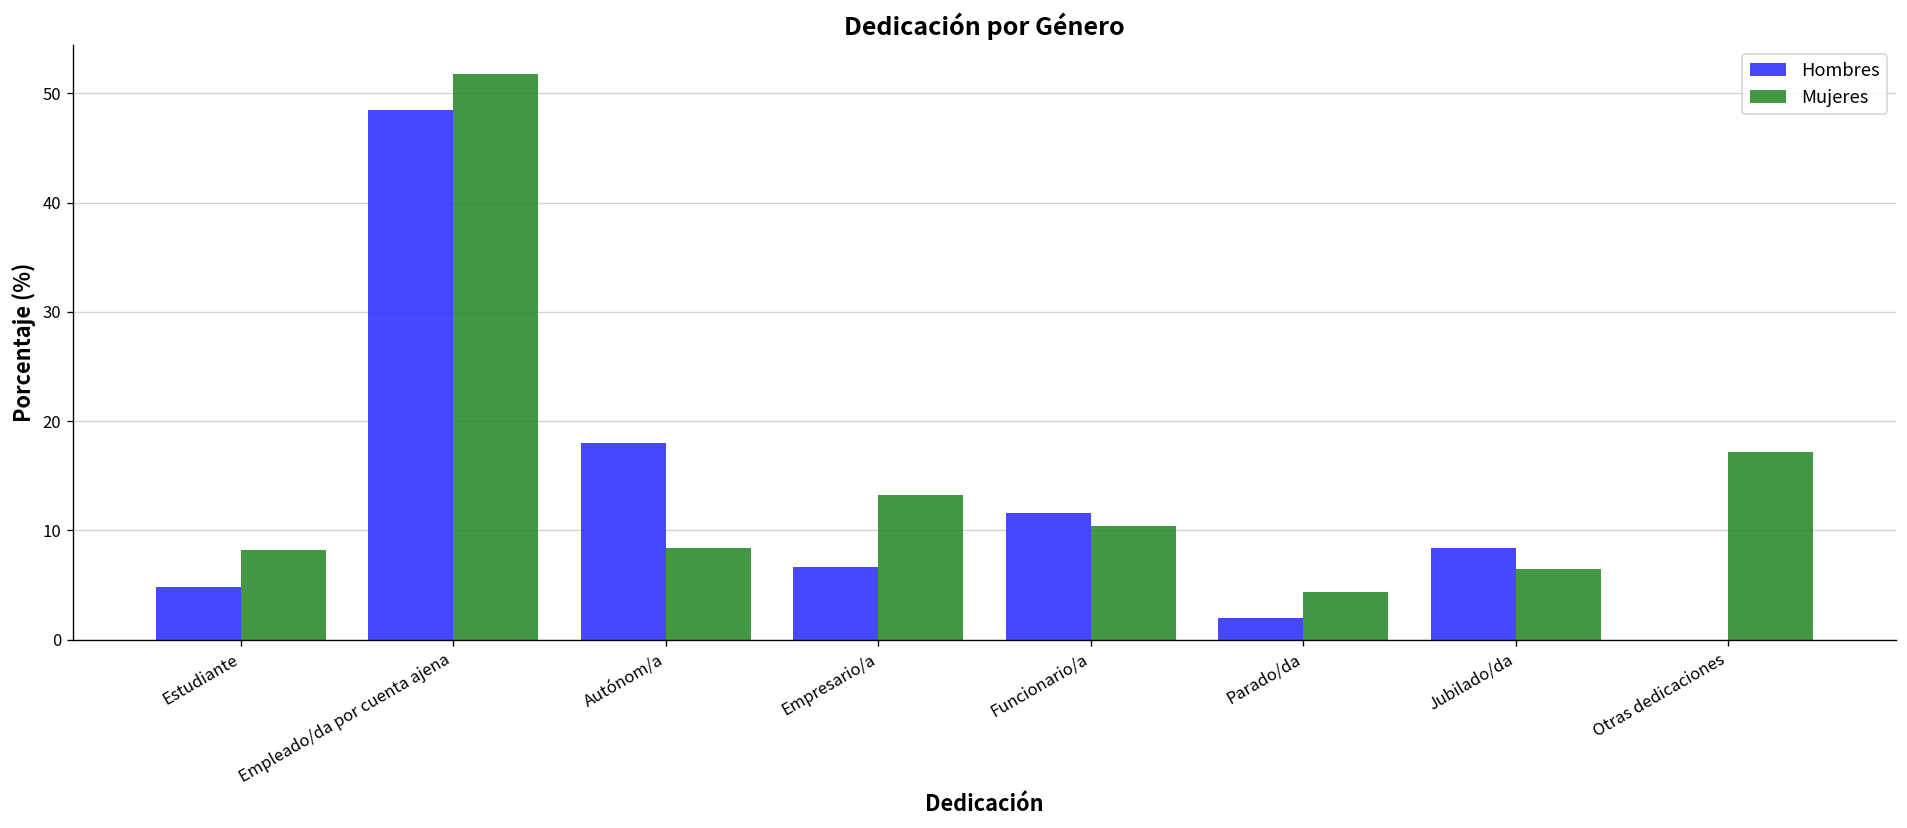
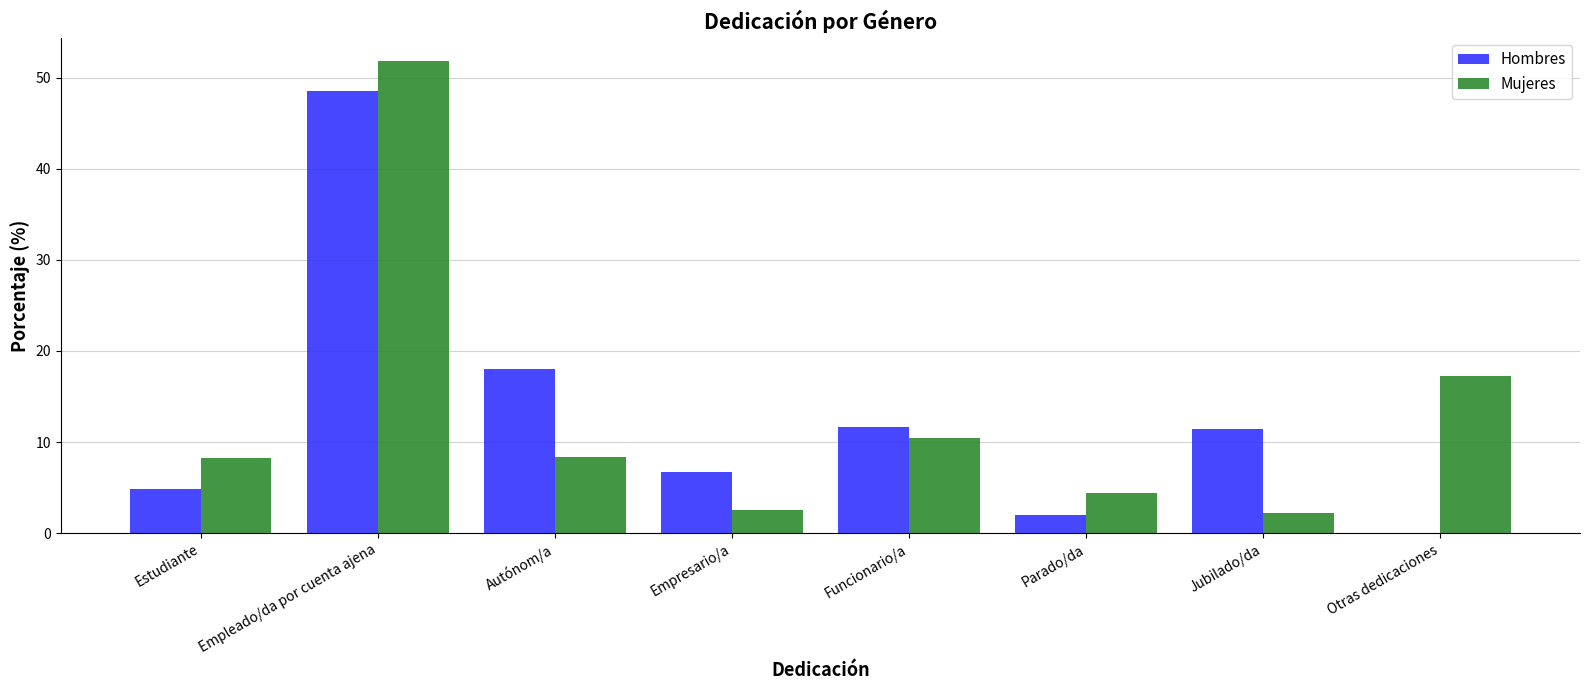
Mujeres, Empresario/a: 13 -> 3
Hombres, Jubilado/da: 8 -> 11
Mujeres, Jubilado/da: 7 -> 2
